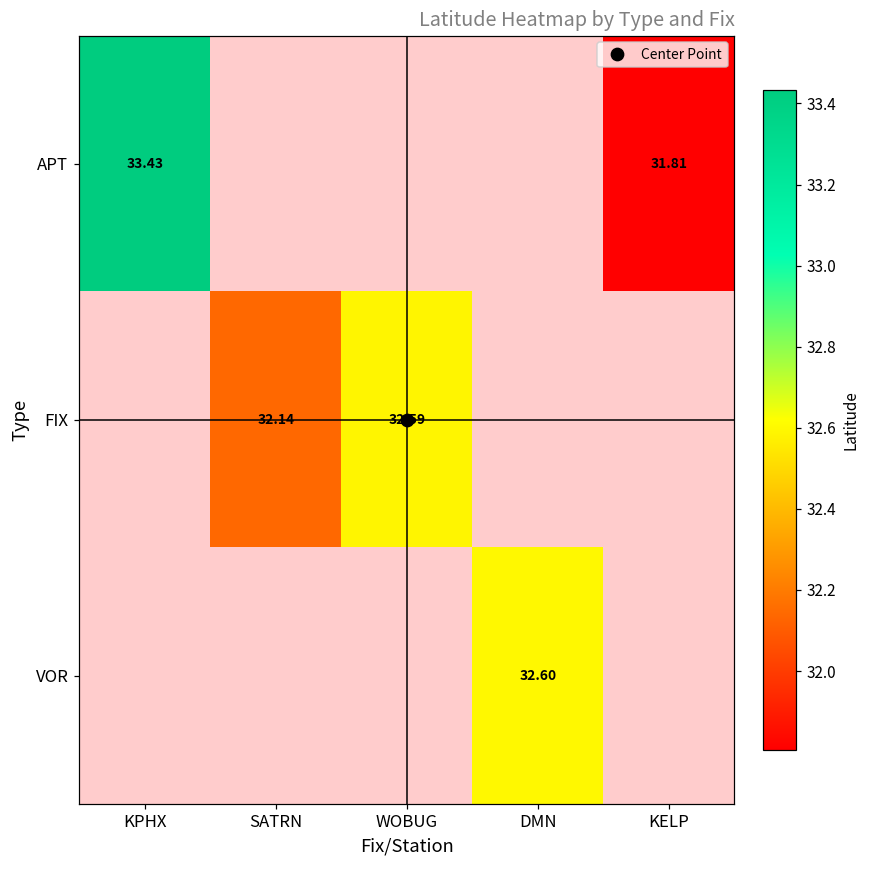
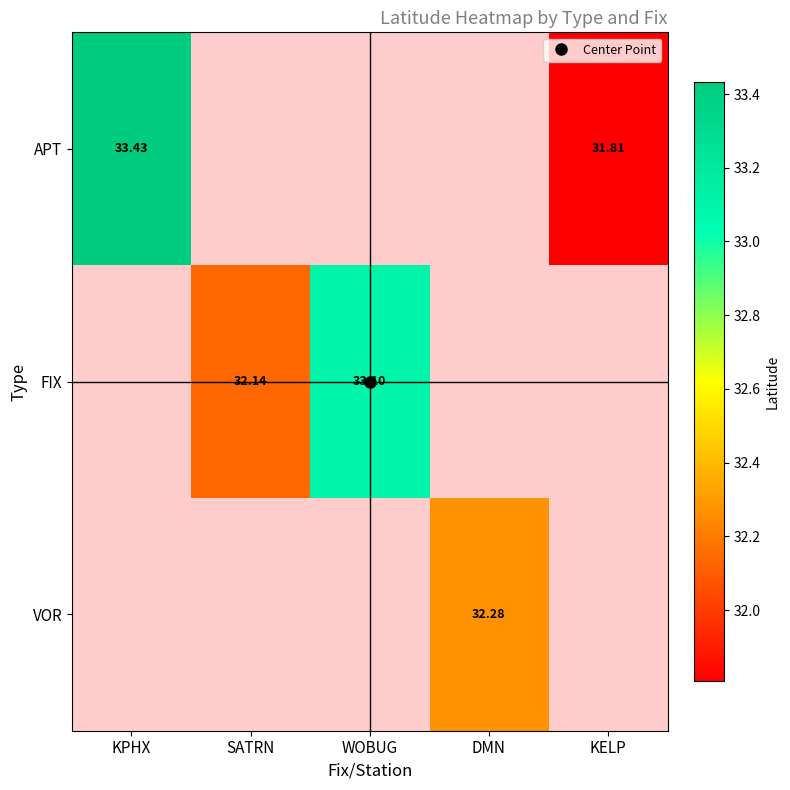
FIX, WOBUG: 32.59 -> 33.10
VOR, DMN: 32.60 -> 32.28
